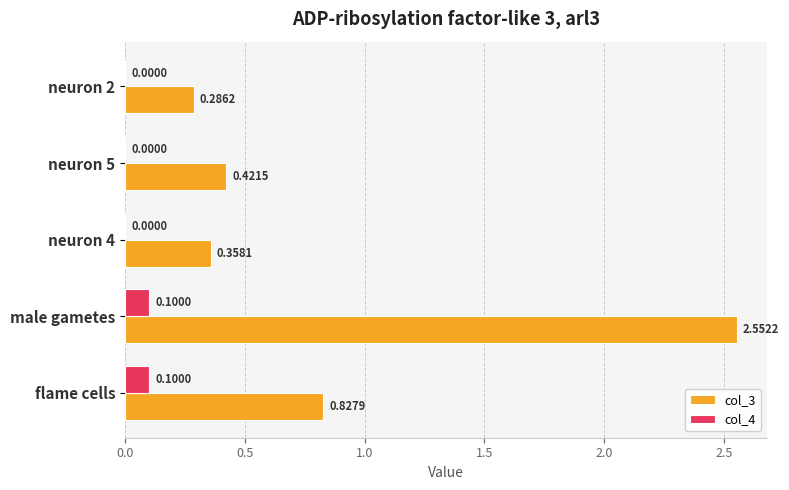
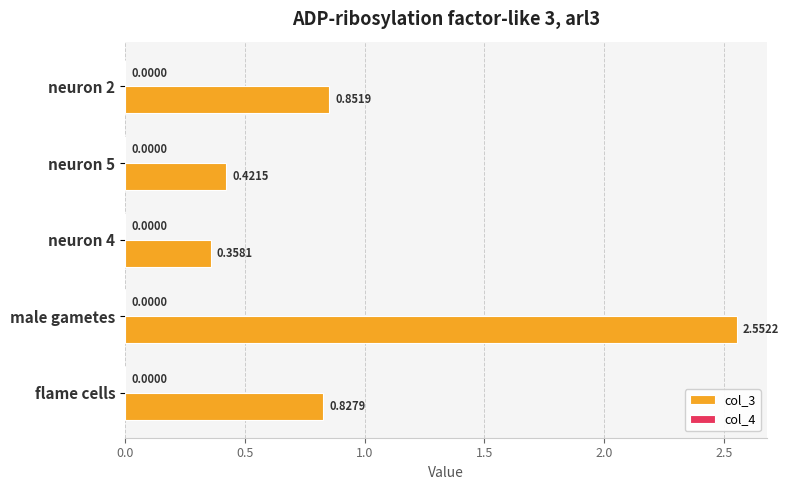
col_3, neuron 2: 0.2862 -> 0.8519
col_4, male gametes: 0.1000 -> 0.0000
col_4, flame cells: 0.1000 -> 0.0000
